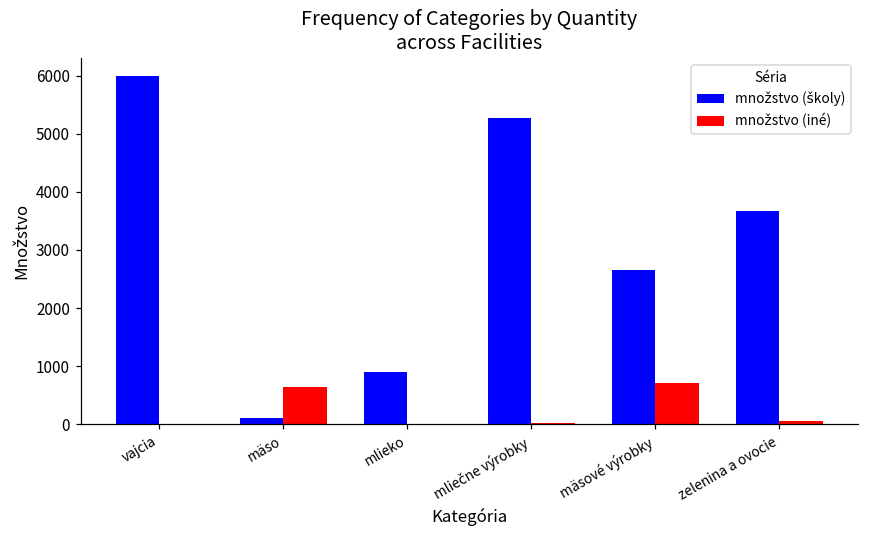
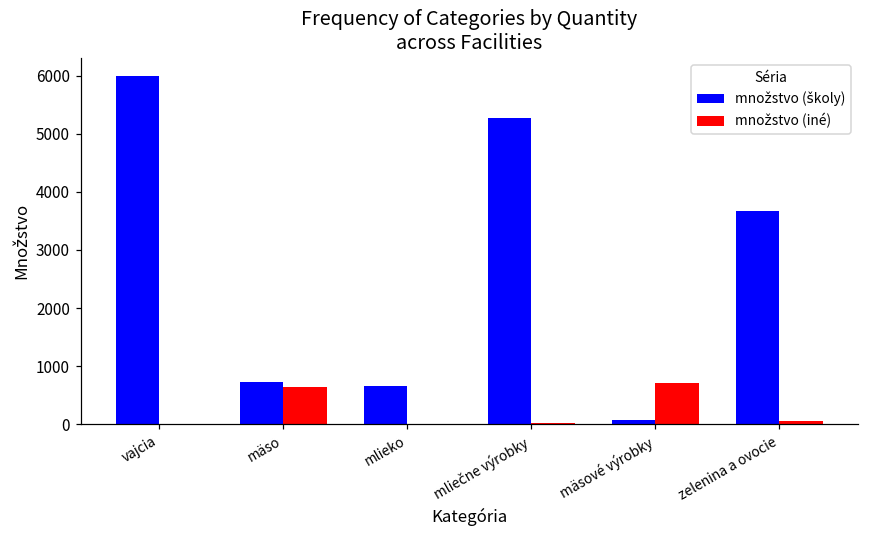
množstvo (školy), mäso: 100 -> 700
množstvo (školy), mlieko: 900 -> 700
množstvo (školy), mäsové výrobky: 2700 -> 100
